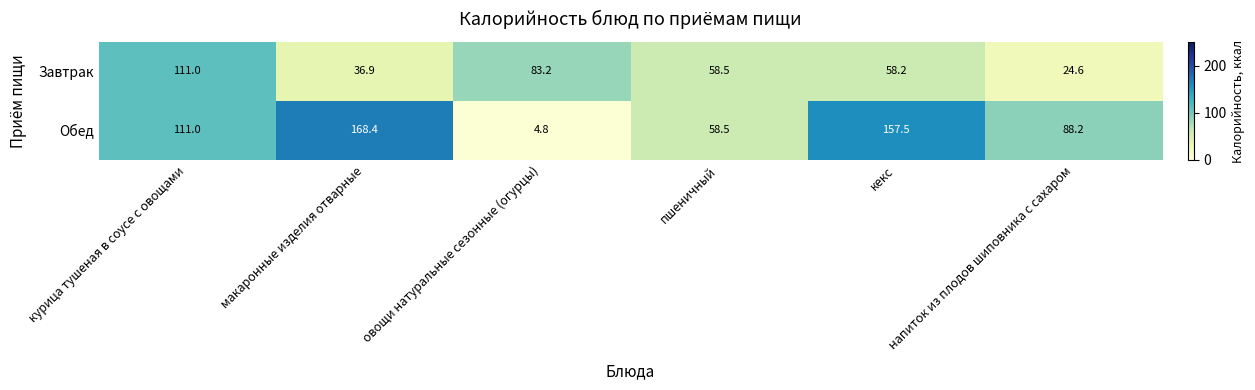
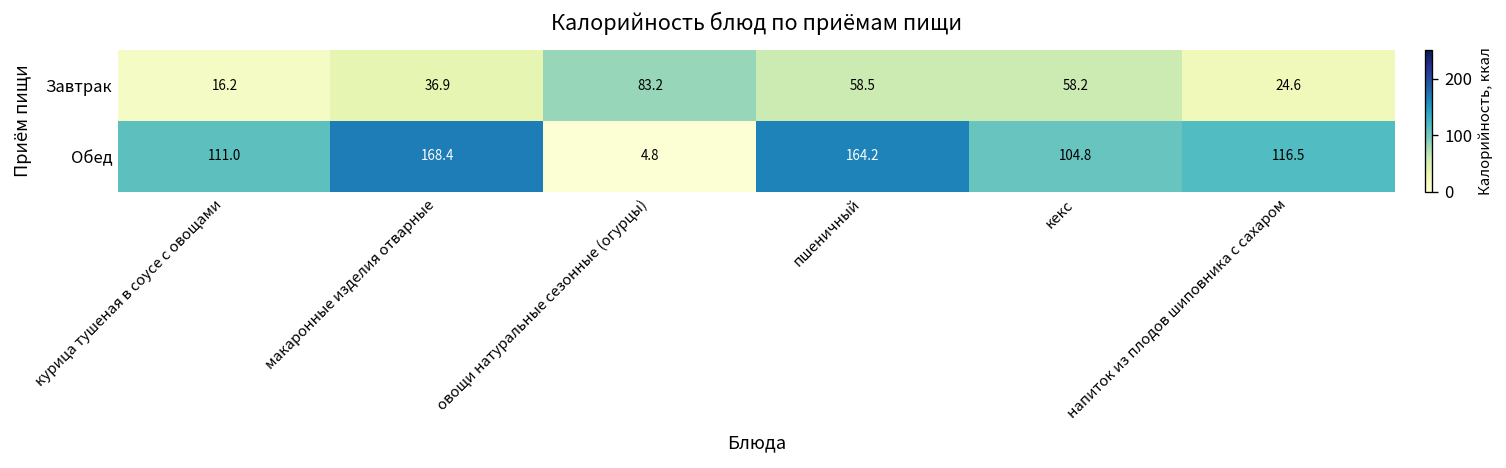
Завтрак, курица тушеная в соусе с овощами: 111.0 -> 16.2
Обед, пшеничный: 58.5 -> 164.2
Обед, кекс: 157.5 -> 104.8
Обед, напиток из плодов шиповника с сахаром: 88.2 -> 116.5
